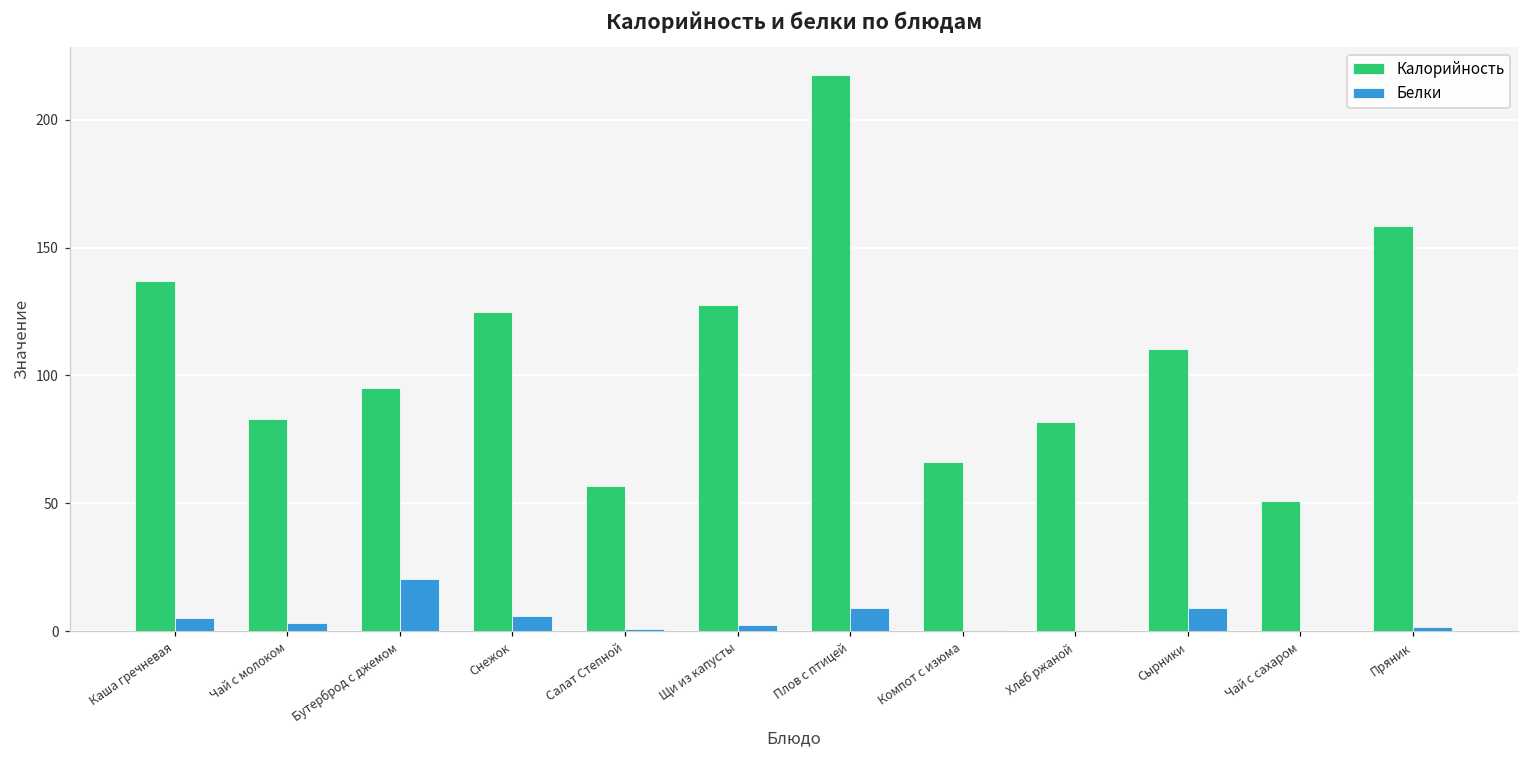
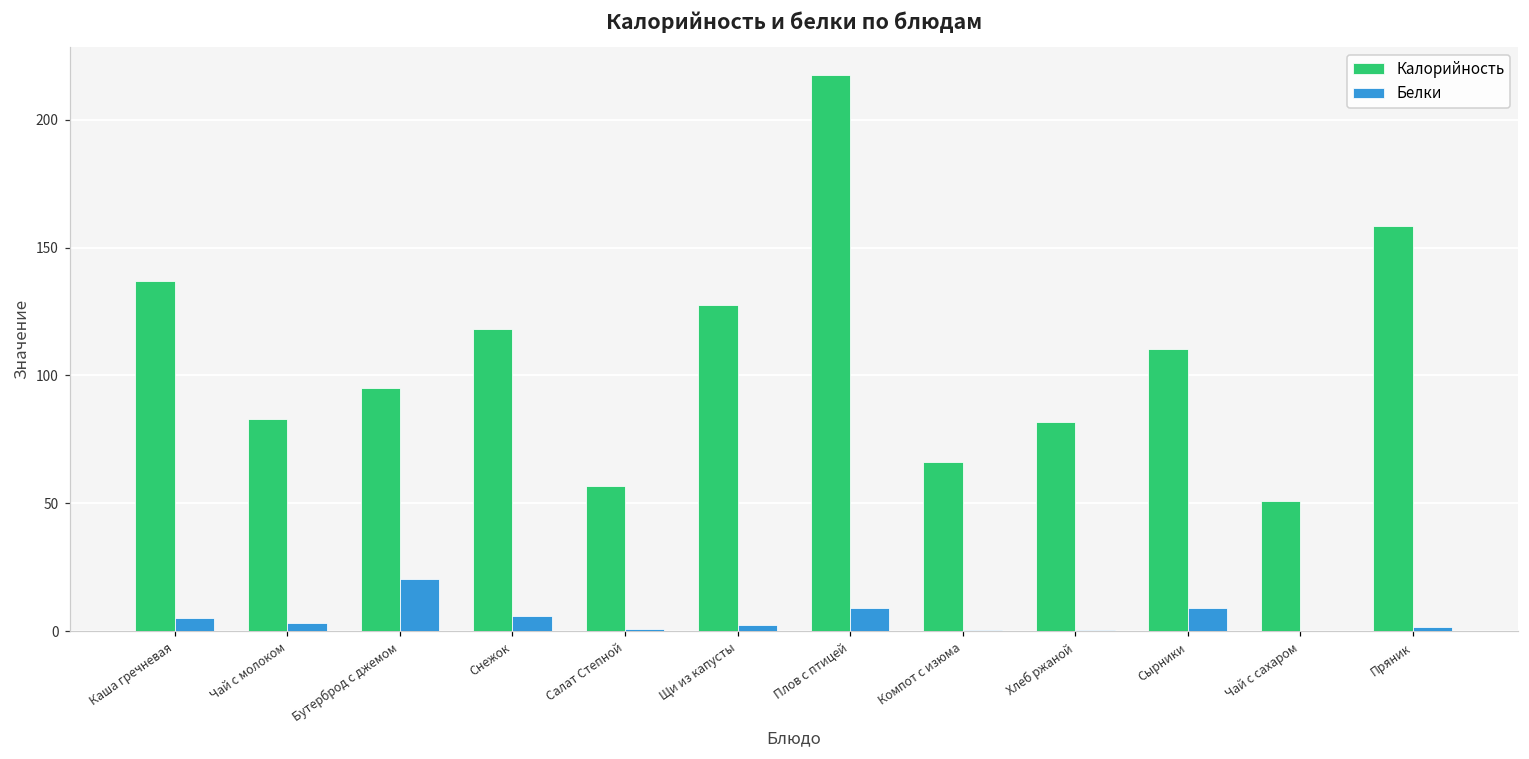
Калорийность, Снежок: 125 -> 118
